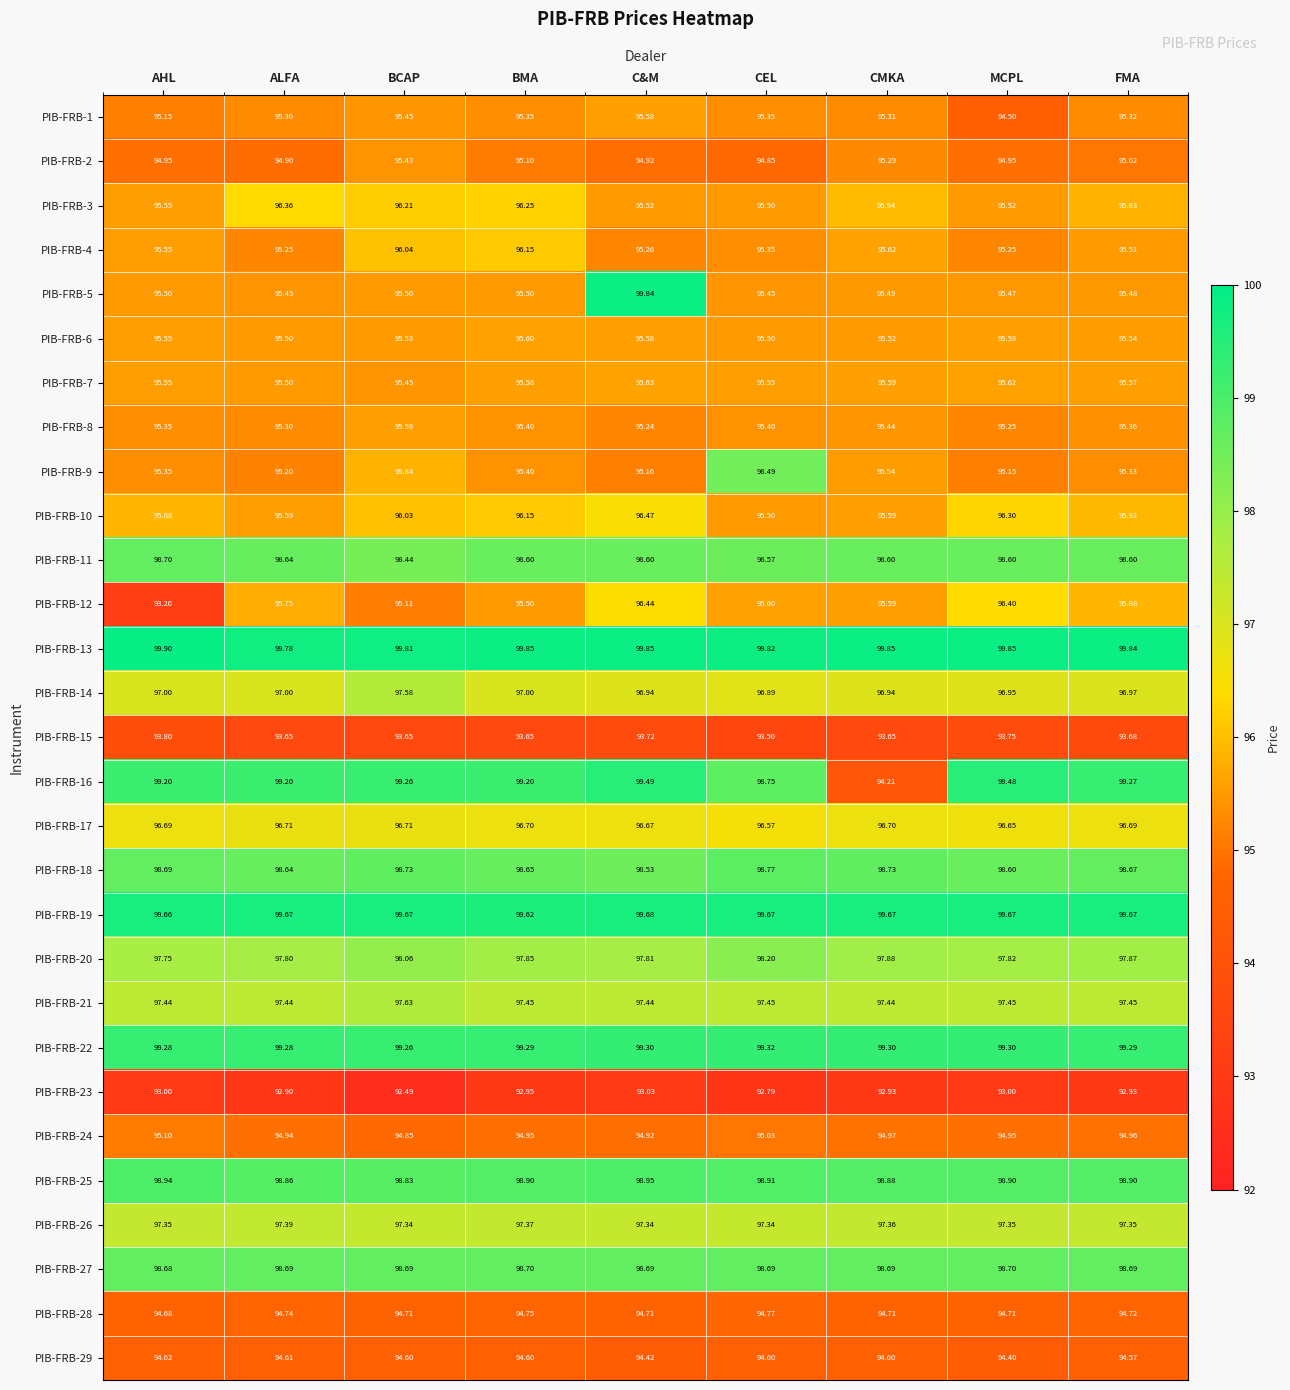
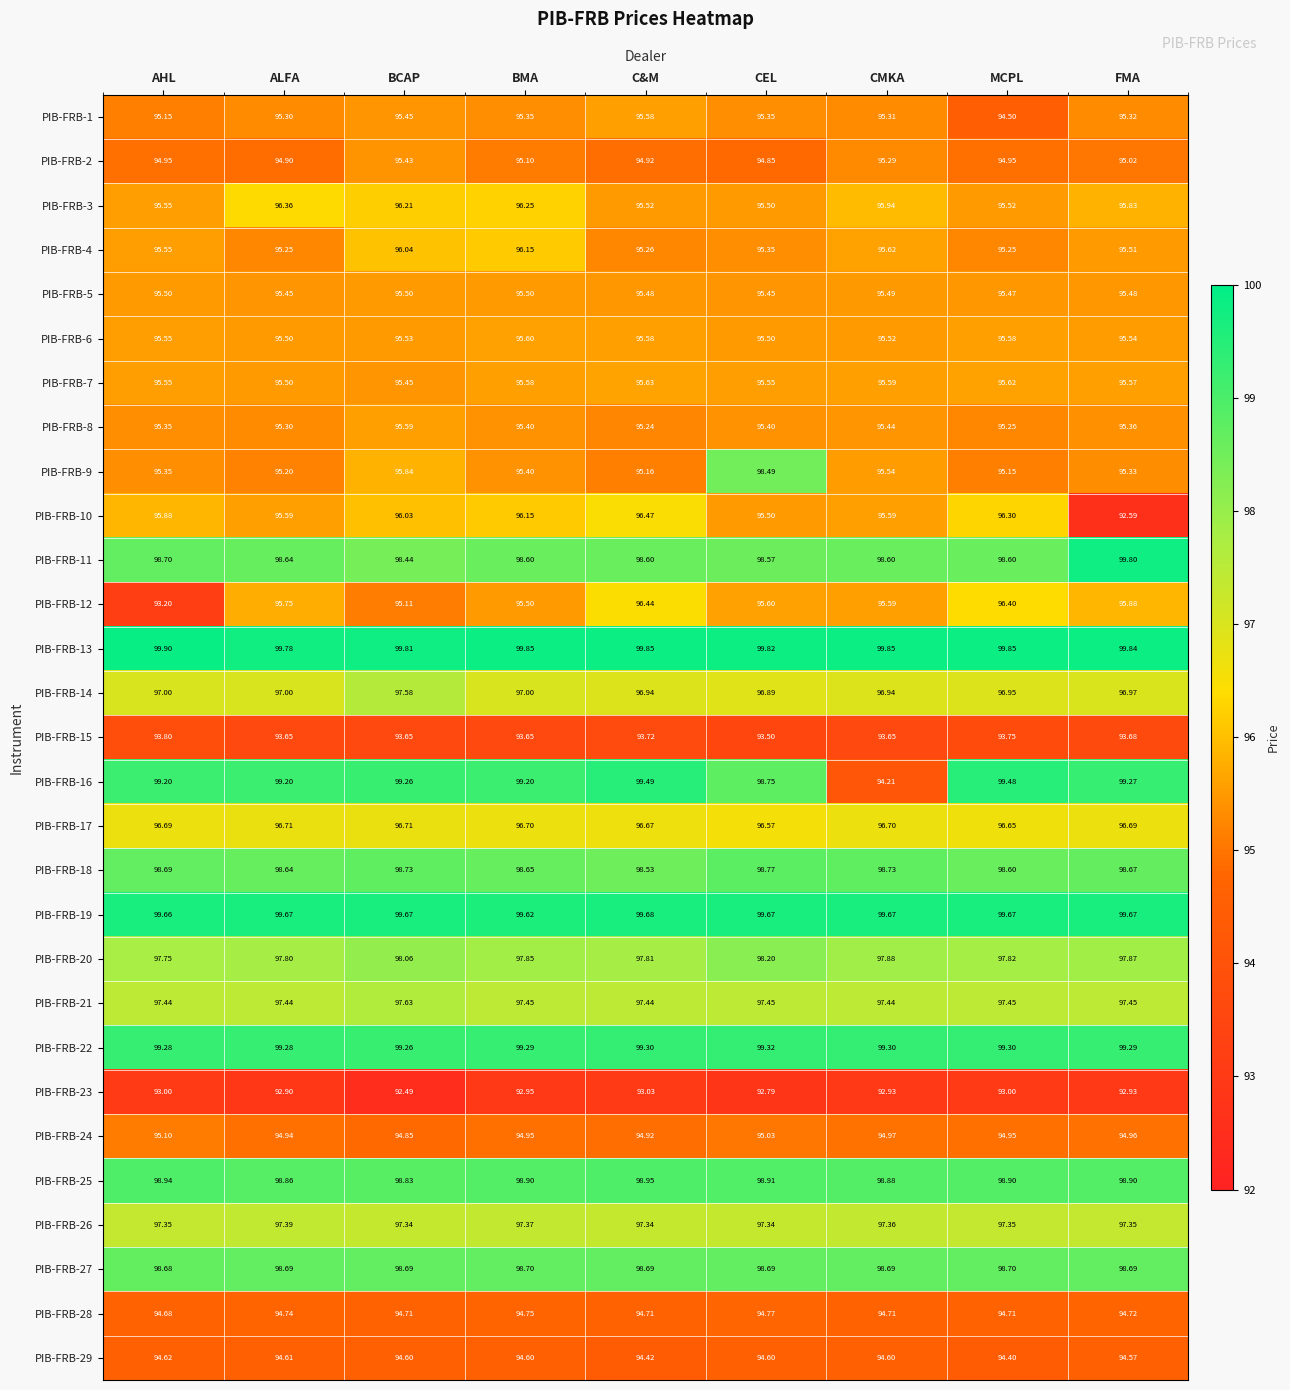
PIB-FRB-5, C&M: 99.84 -> 95.48
PIB-FRB-10, FMA: 95.92 -> 92.59
PIB-FRB-11, FMA: 98.60 -> 99.80
